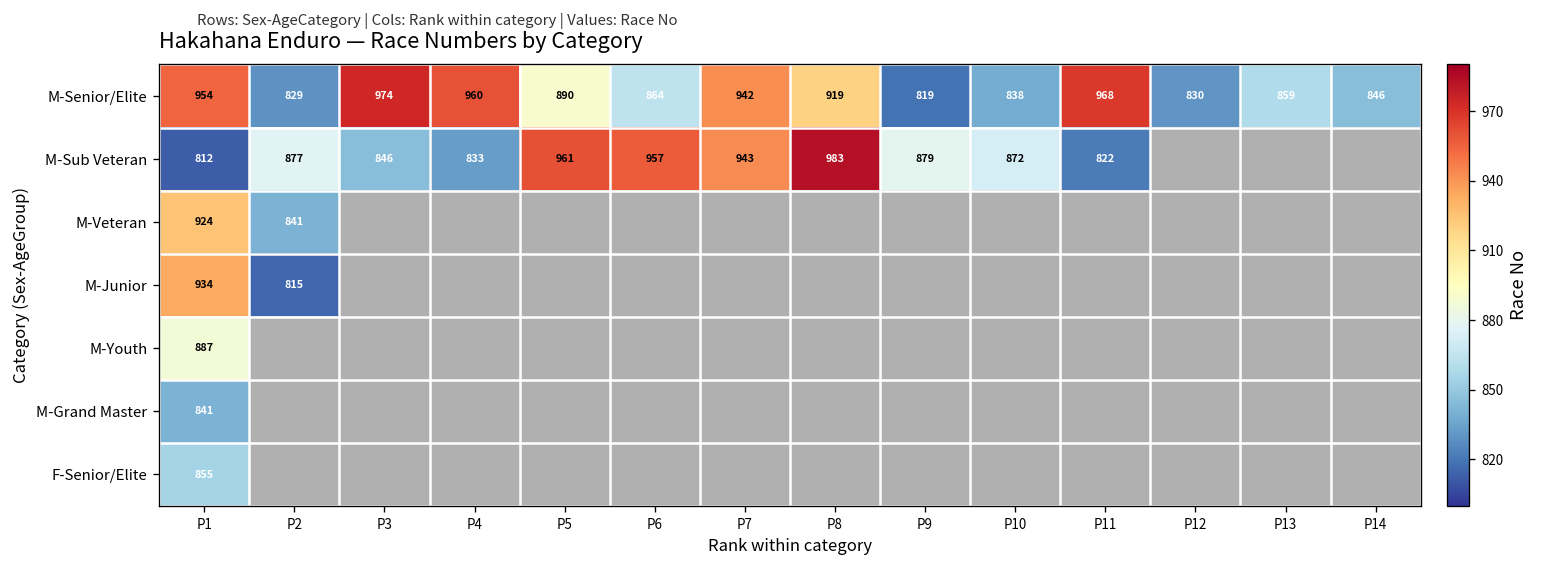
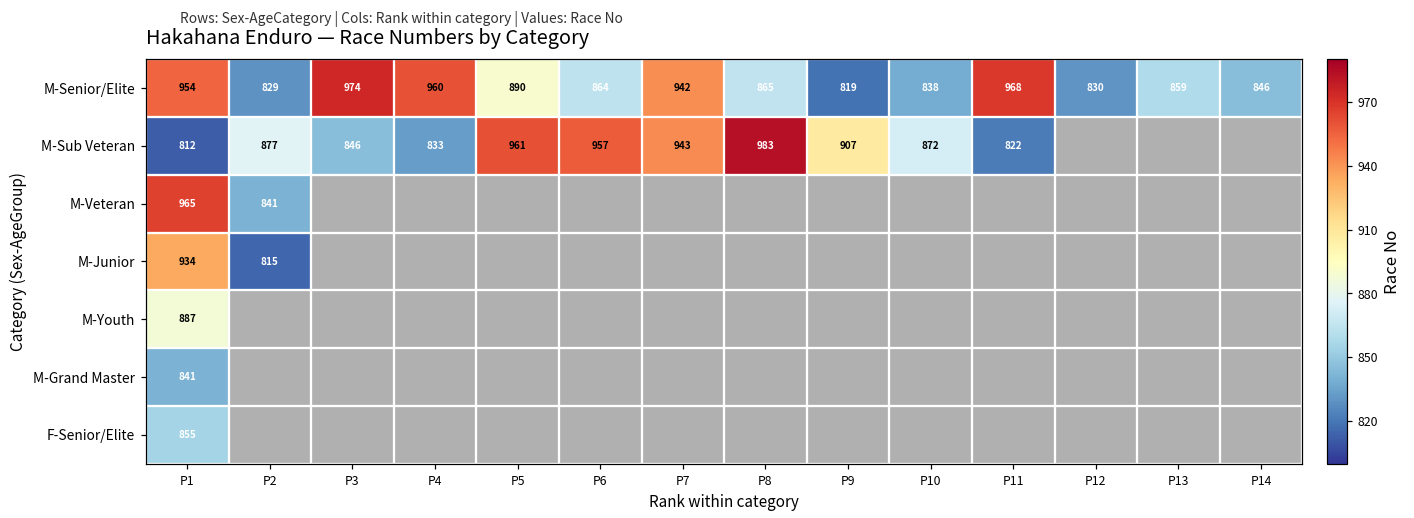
M-Senior/Elite, P8: 919 -> 865
M-Sub Veteran, P9: 879 -> 907
M-Veteran, P1: 924 -> 965
